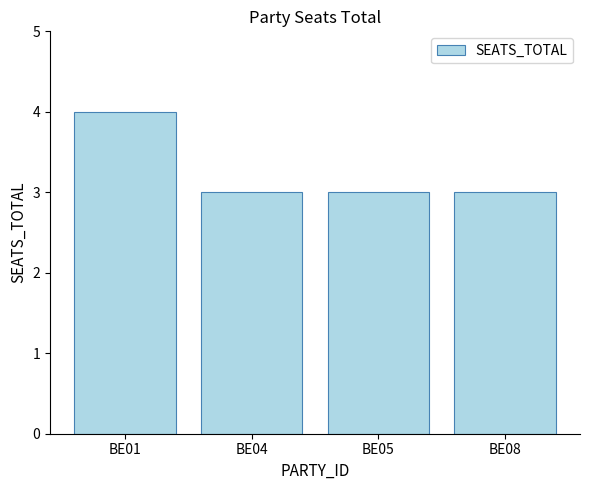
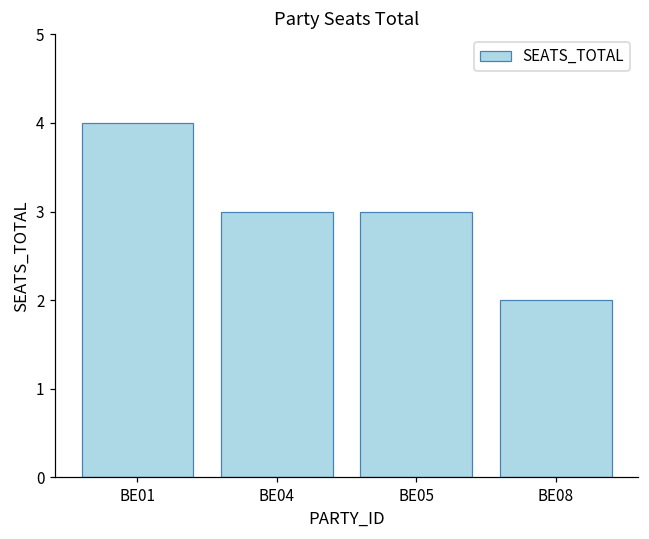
BE08: 3 -> 2
